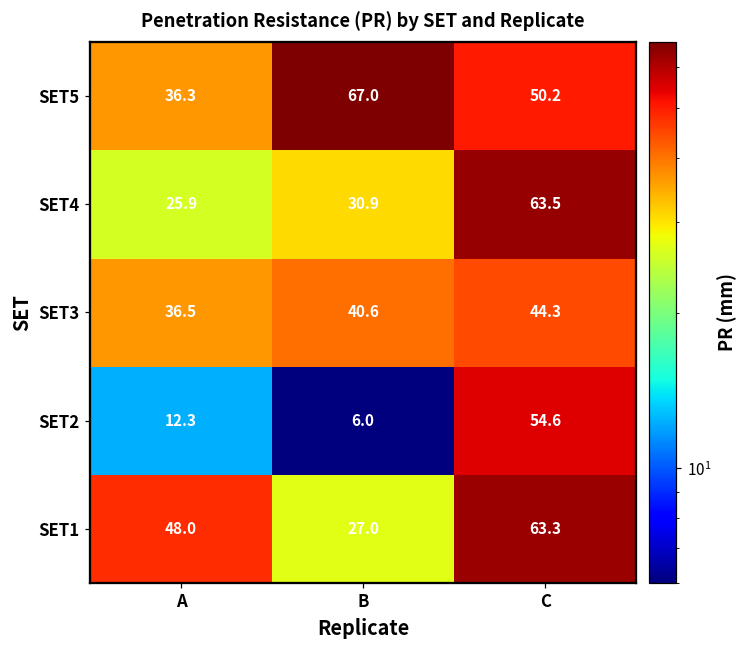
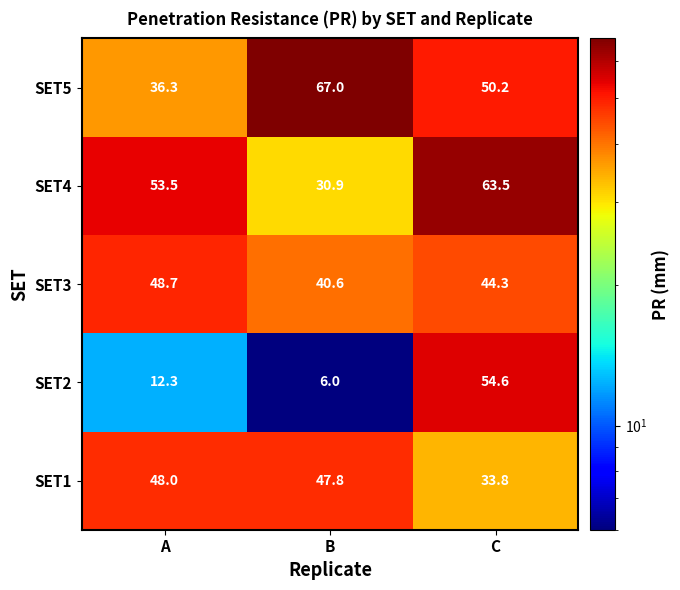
SET4, A: 25.9 -> 53.5
SET3, A: 36.5 -> 48.7
SET1, B: 27.0 -> 47.8
SET1, C: 63.3 -> 33.8
